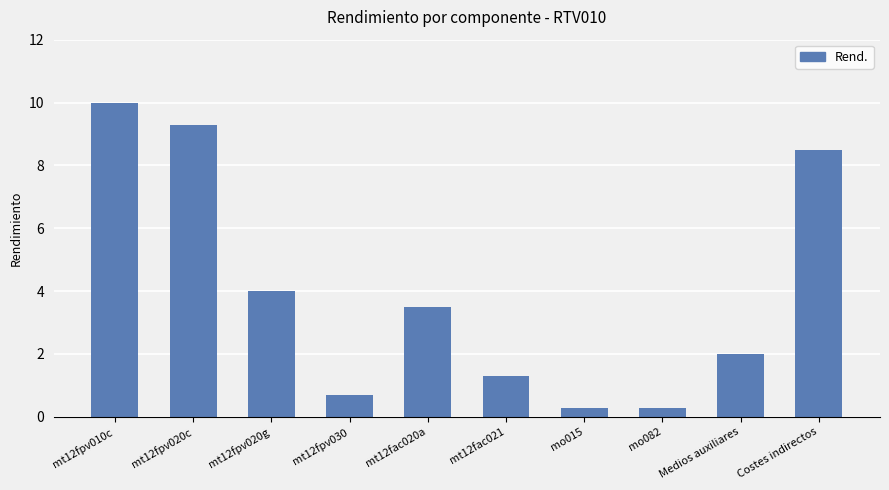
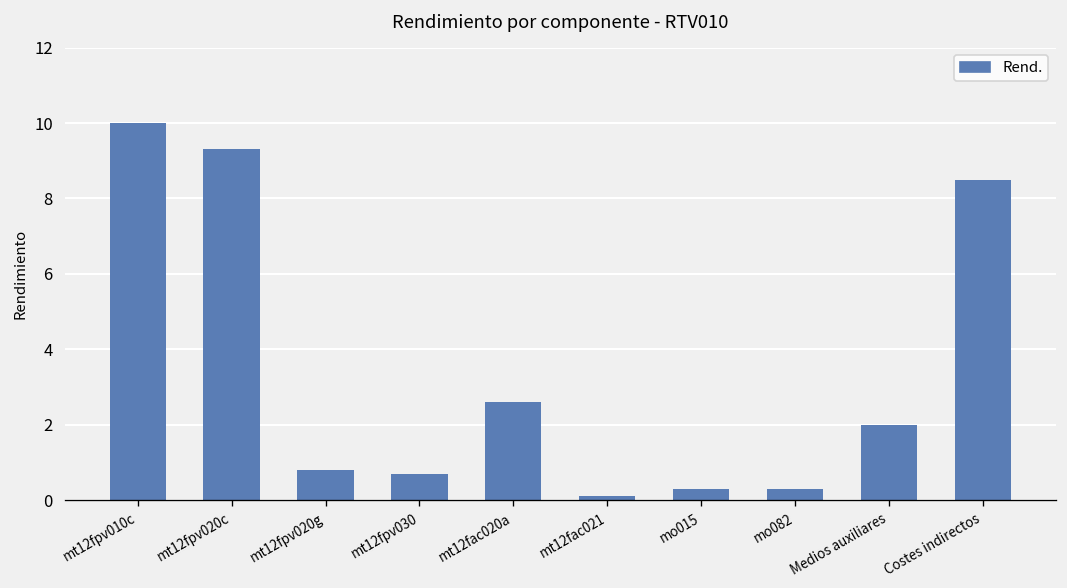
mt12fpv020g: 4.0 -> 0.8
mt12fac020a: 3.5 -> 2.6
mt12fac021: 1.3 -> 0.1
